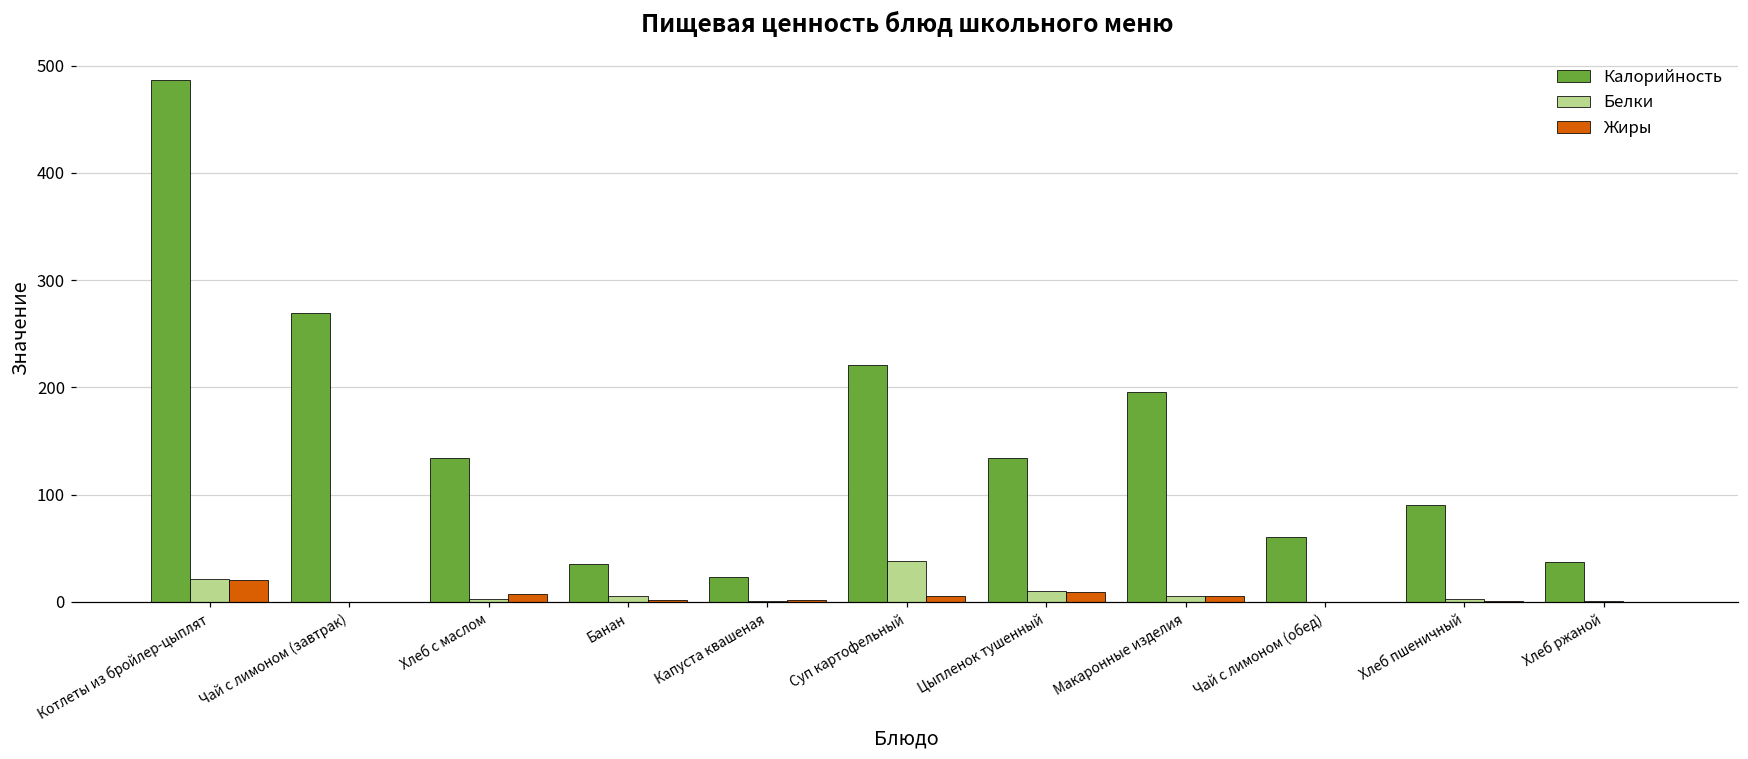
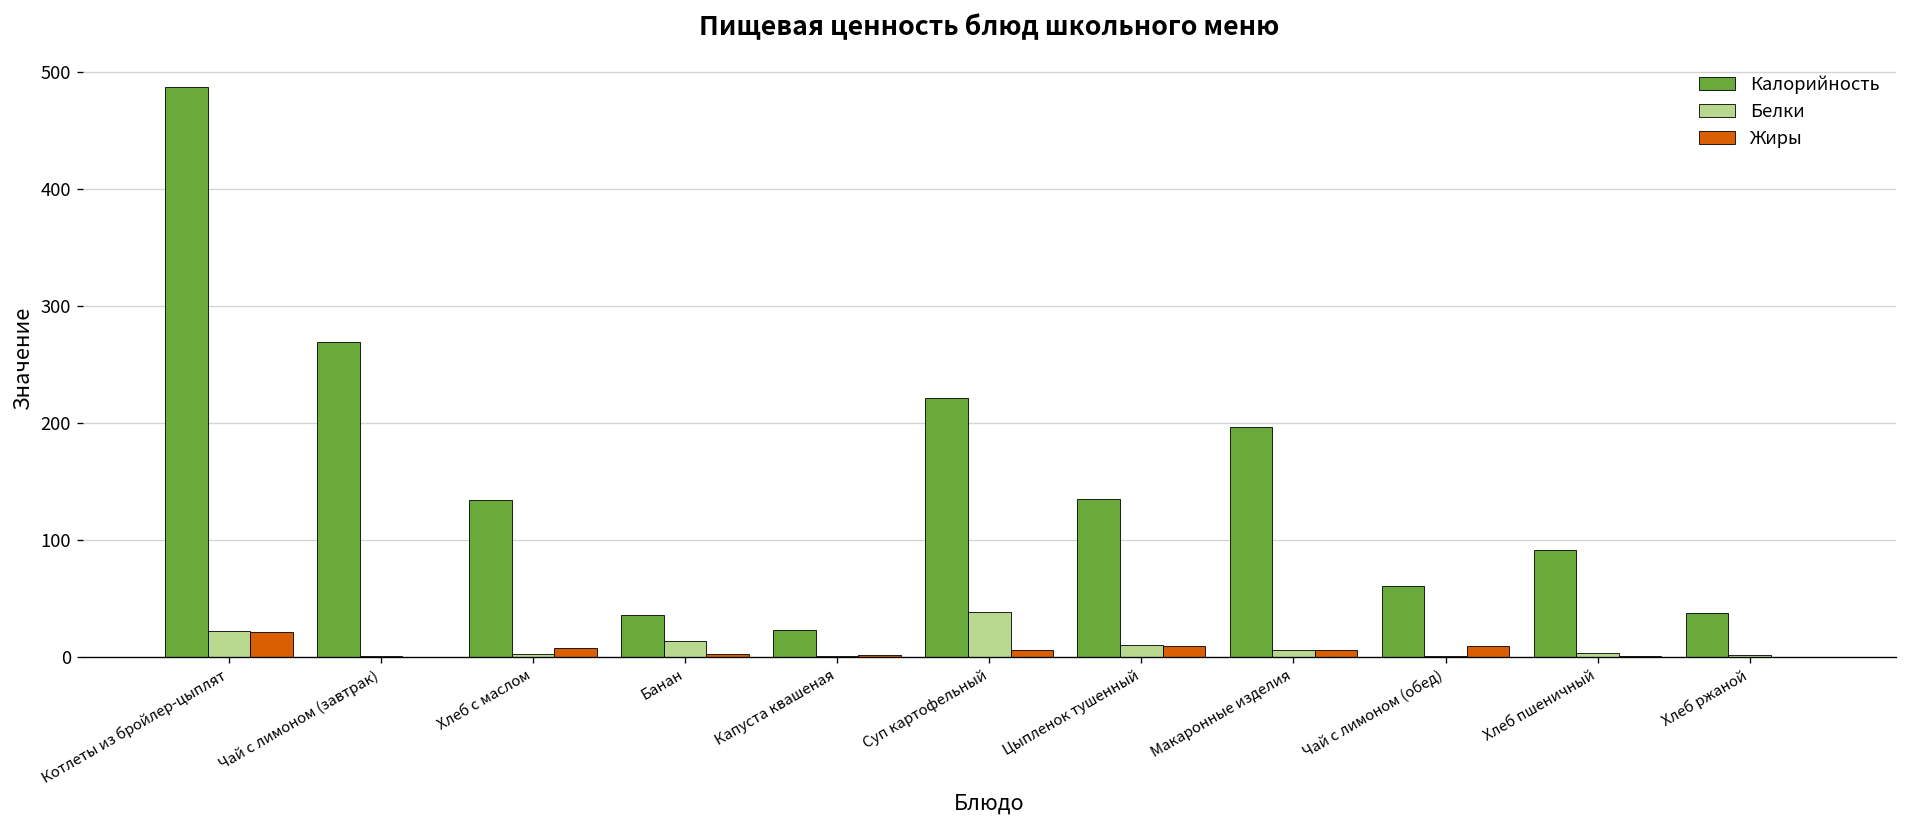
Белки, Банан: 5 -> 14
Жиры, Чай с лимоном (обед): 0 -> 10
